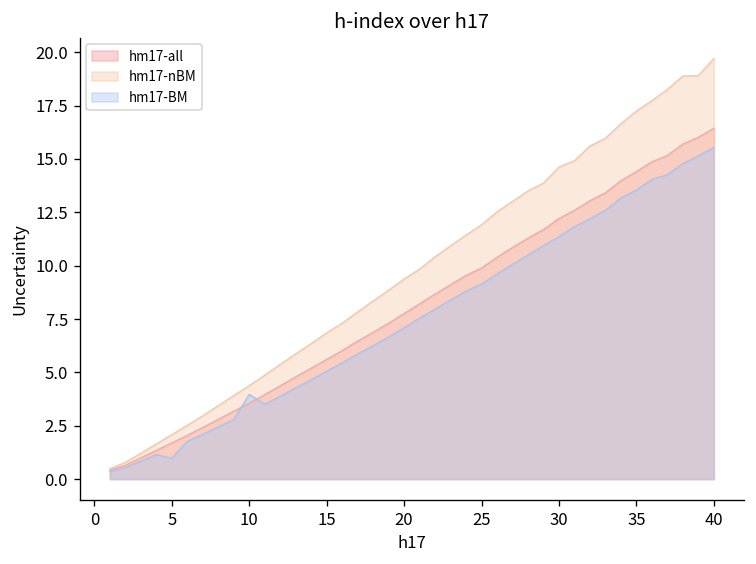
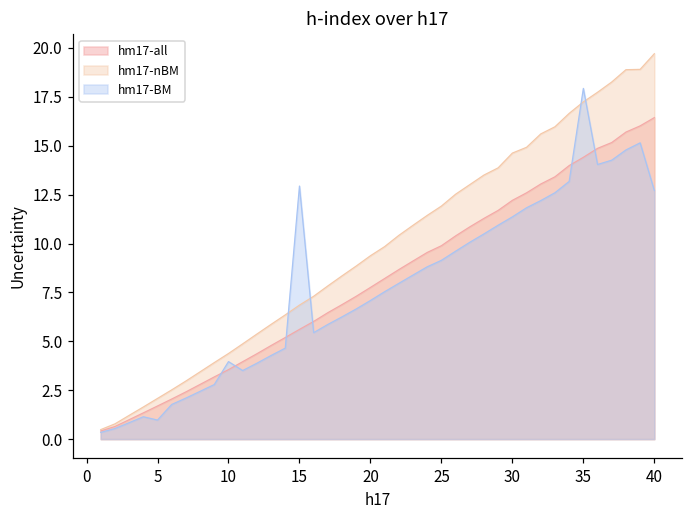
hm17-BM, 15: 5.1 -> 12.9
hm17-BM, 35: 13.5 -> 17.9
hm17-BM, 40: 15.5 -> 12.7
